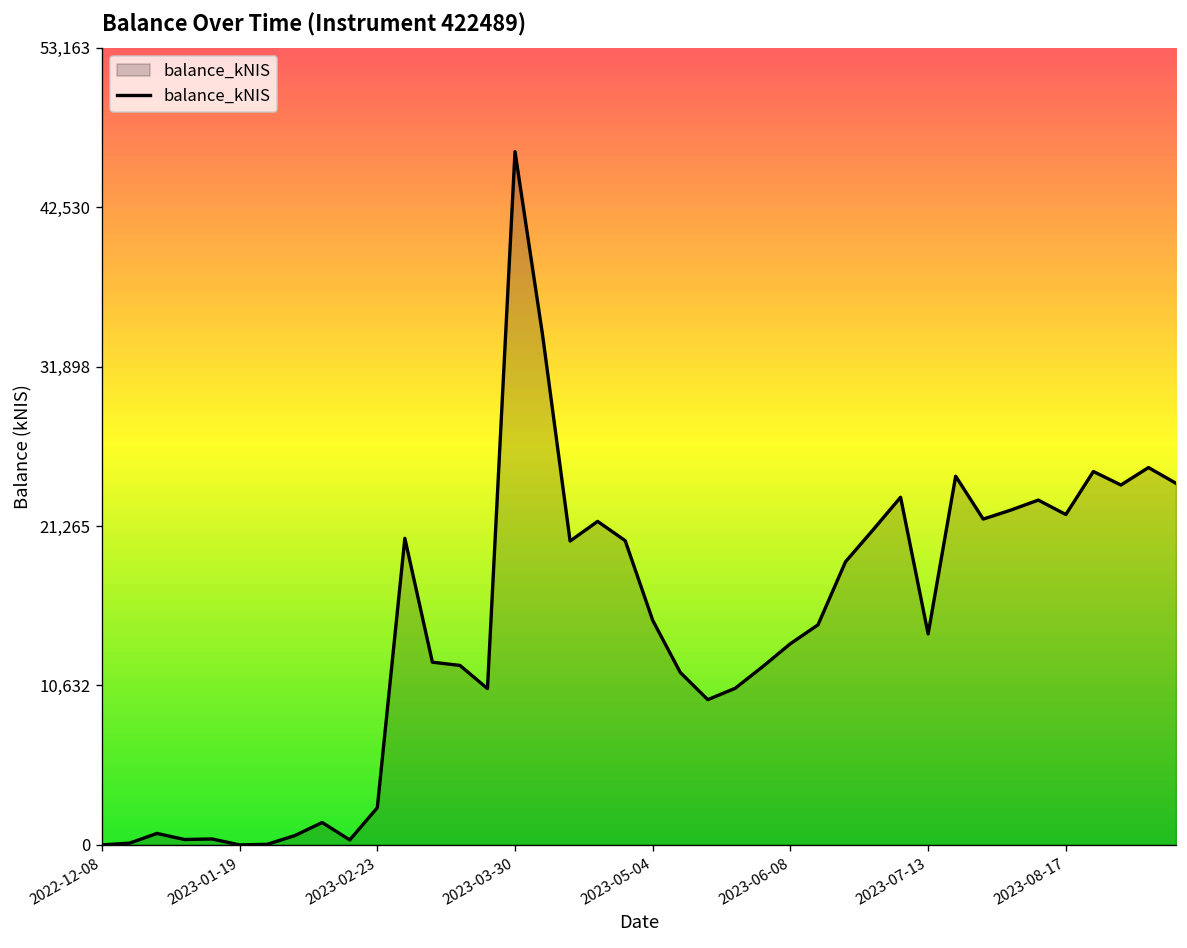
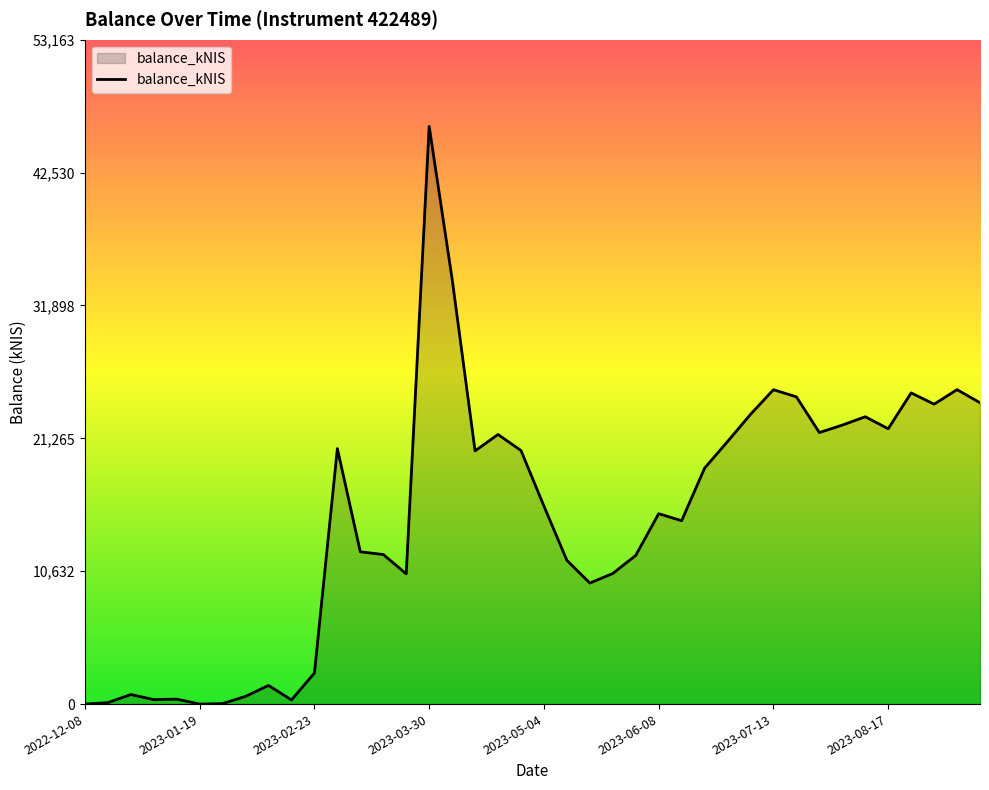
2023-05-04: 15,000 -> 15,800
2023-06-08: 13,400 -> 15,200
2023-07-13: 14,100 -> 25,200
